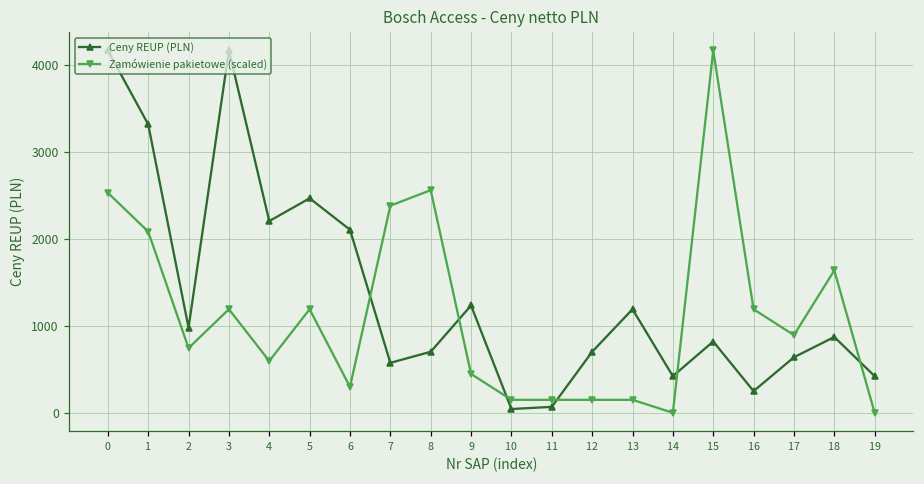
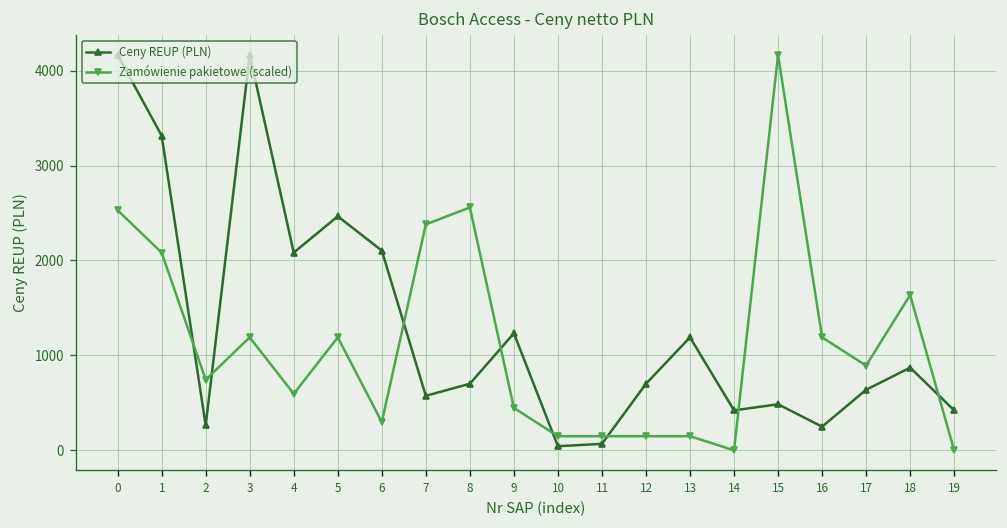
Ceny REUP (PLN), 2: 1000 -> 300
Ceny REUP (PLN), 4: 2200 -> 2100
Ceny REUP (PLN), 15: 800 -> 500
